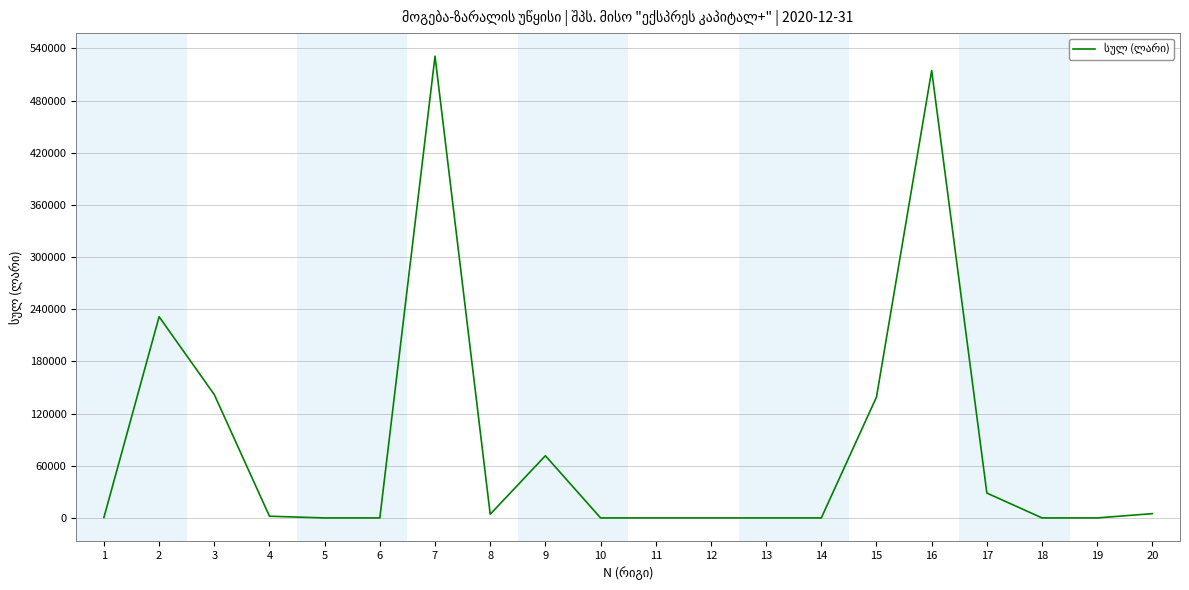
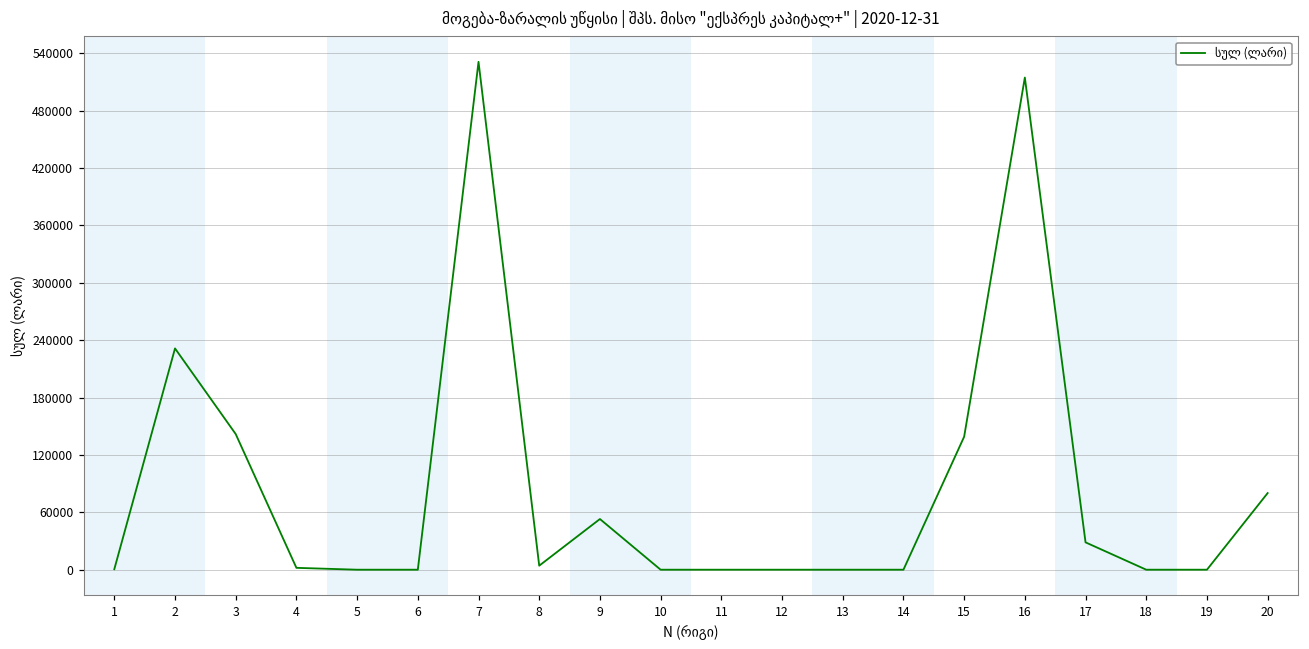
9: 70000 -> 50000
20: 0 -> 80000
